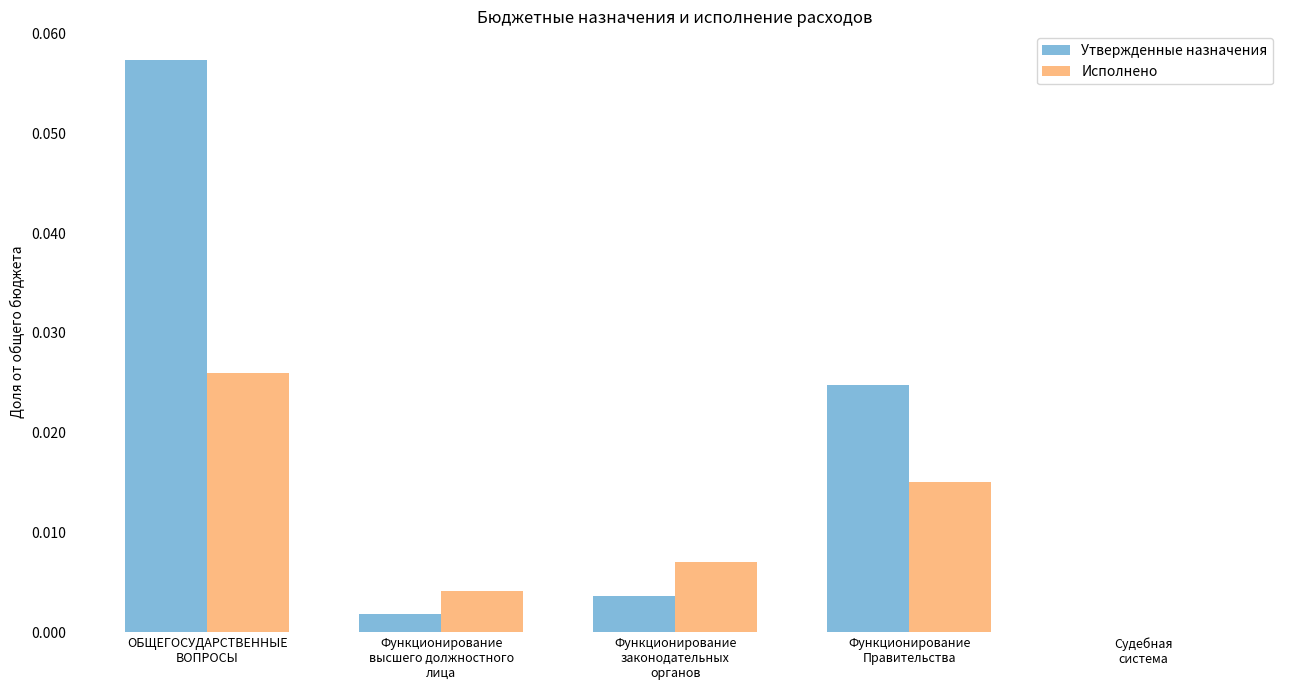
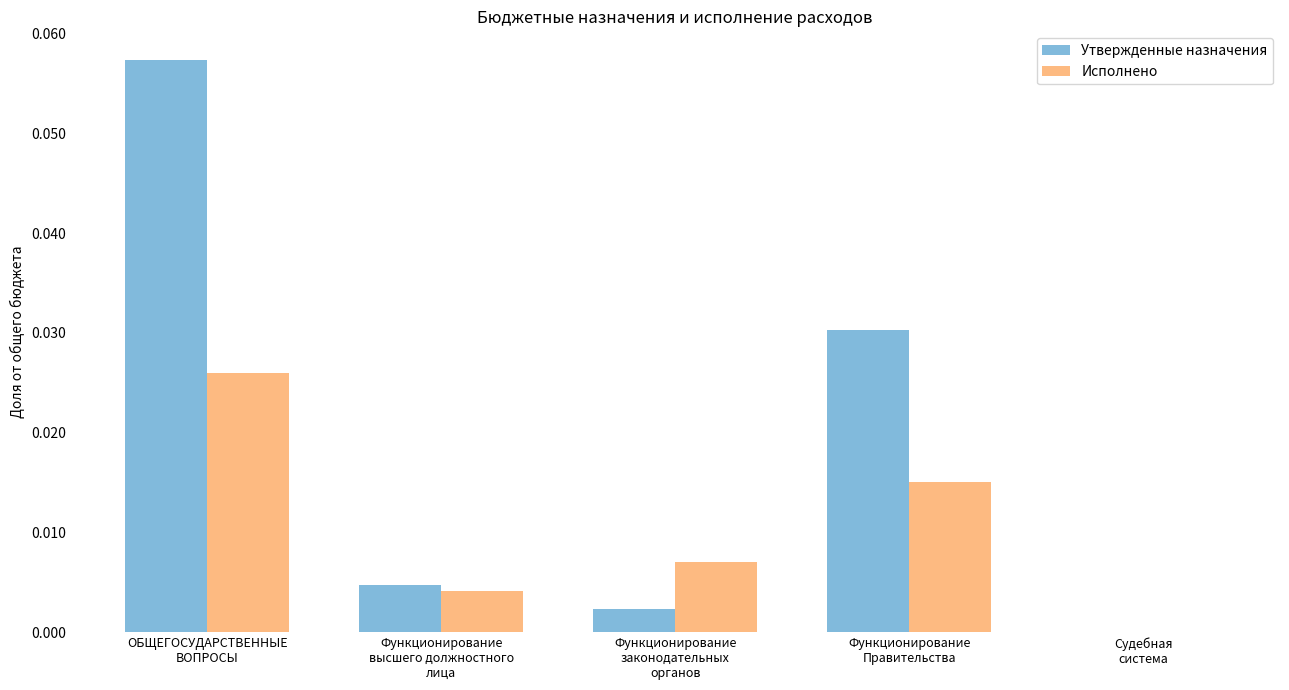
Утвержденные назначения, Функционирование высшего должностного лица: 0.002 -> 0.005
Утвержденные назначения, Функционирование законодательных органов: 0.004 -> 0.002
Утвержденные назначения, Функционирование Правительства: 0.025 -> 0.030
